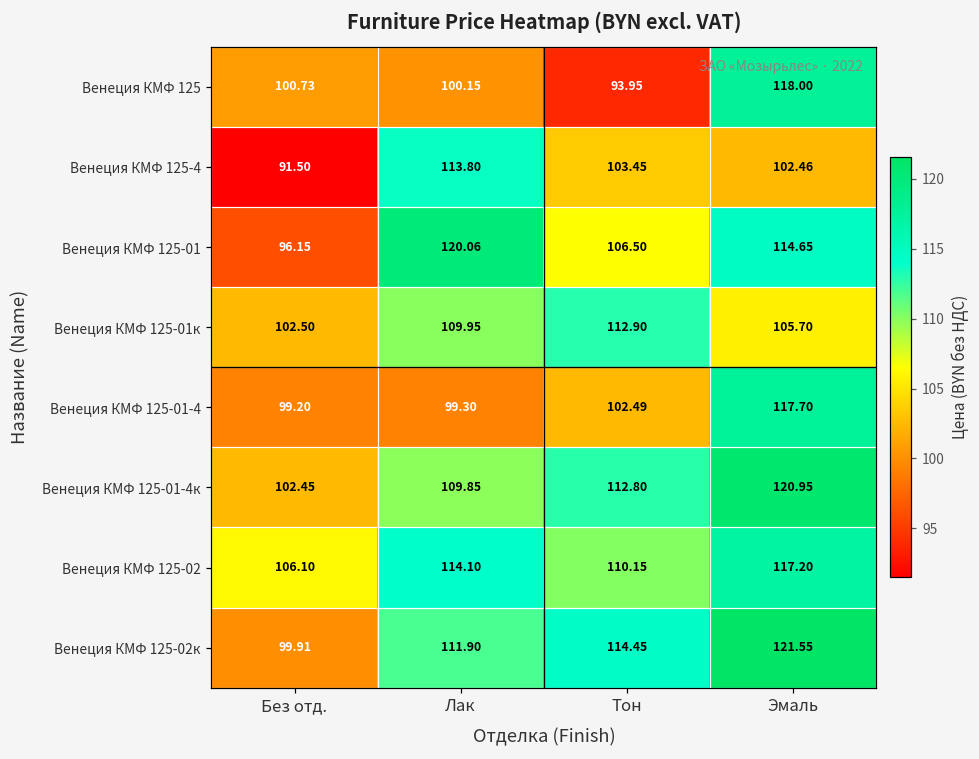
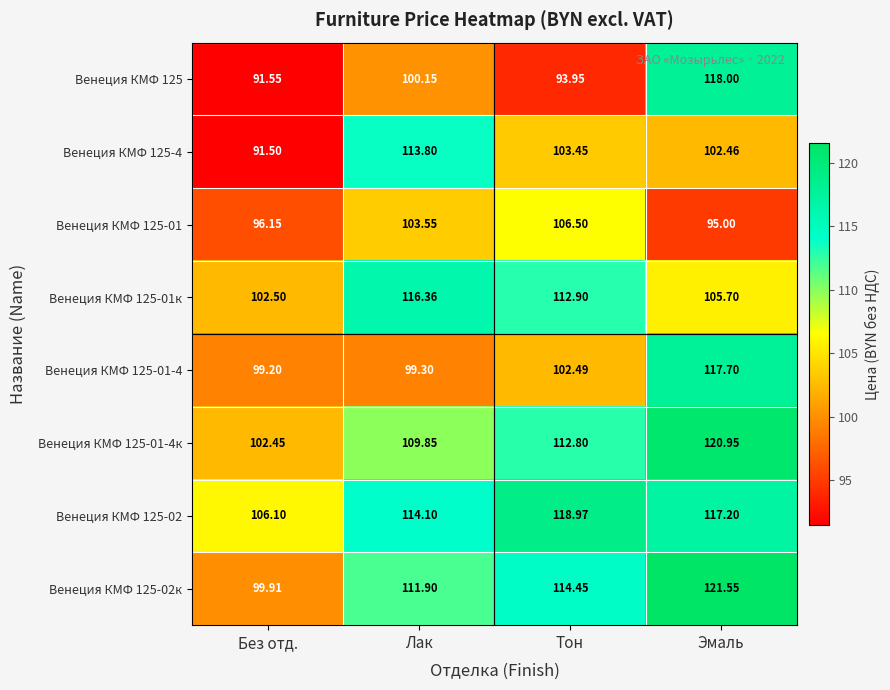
Венеция КМФ 125, Без отд.: 100.73 -> 91.55
Венеция КМФ 125-01, Лак: 120.06 -> 103.55
Венеция КМФ 125-01, Эмаль: 114.65 -> 95.00
Венеция КМФ 125-01к, Лак: 109.95 -> 116.36
Венеция КМФ 125-02, Тон: 110.15 -> 118.97
